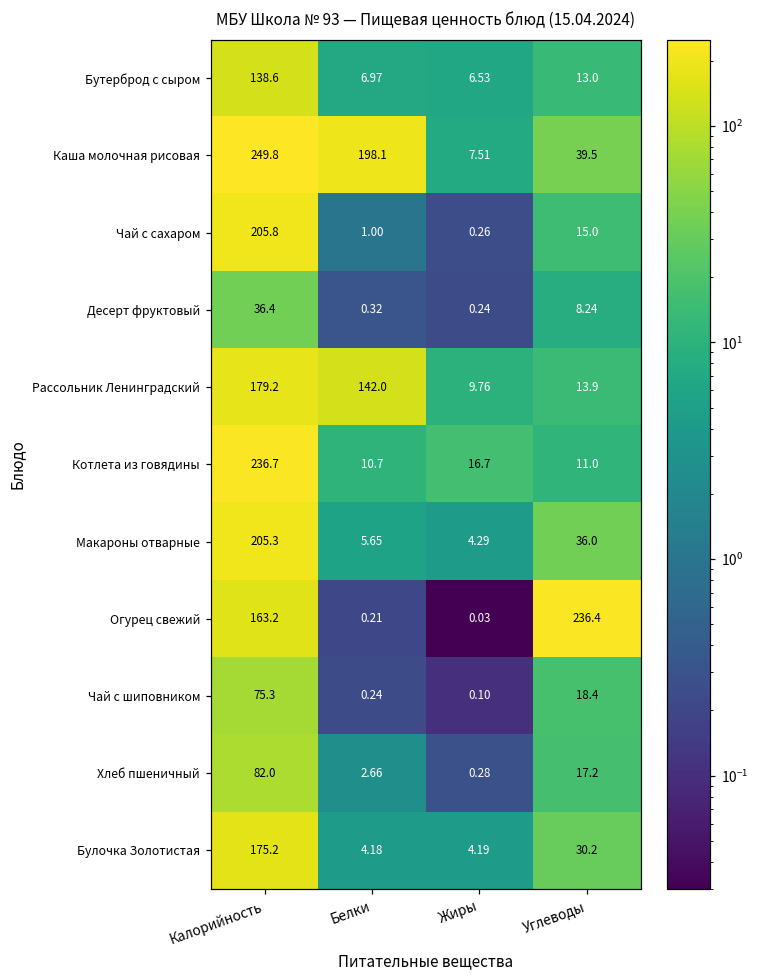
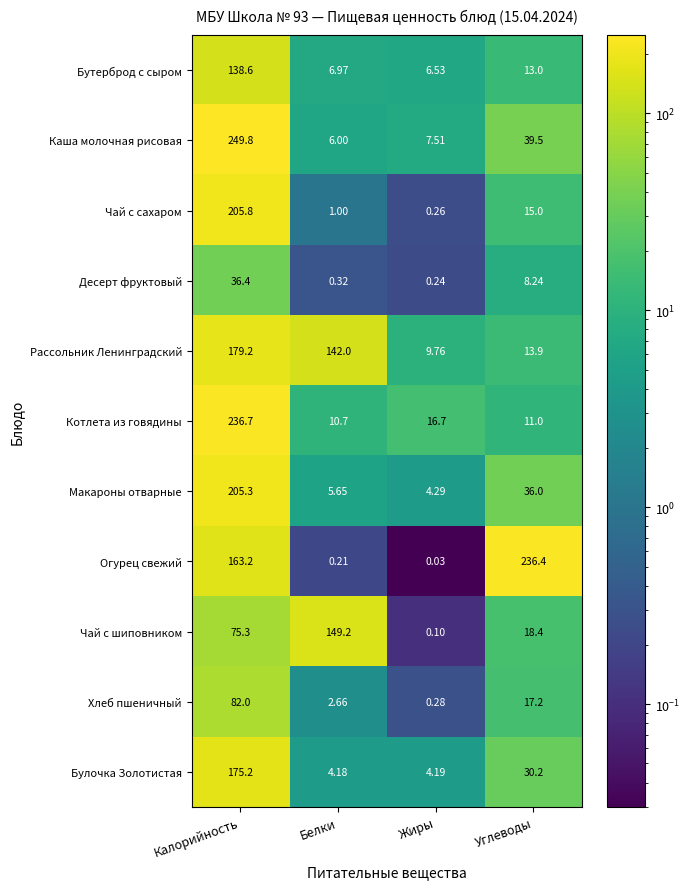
Каша молочная рисовая, Белки: 198.1 -> 6.00
Чай с шиповником, Белки: 0.24 -> 149.2
